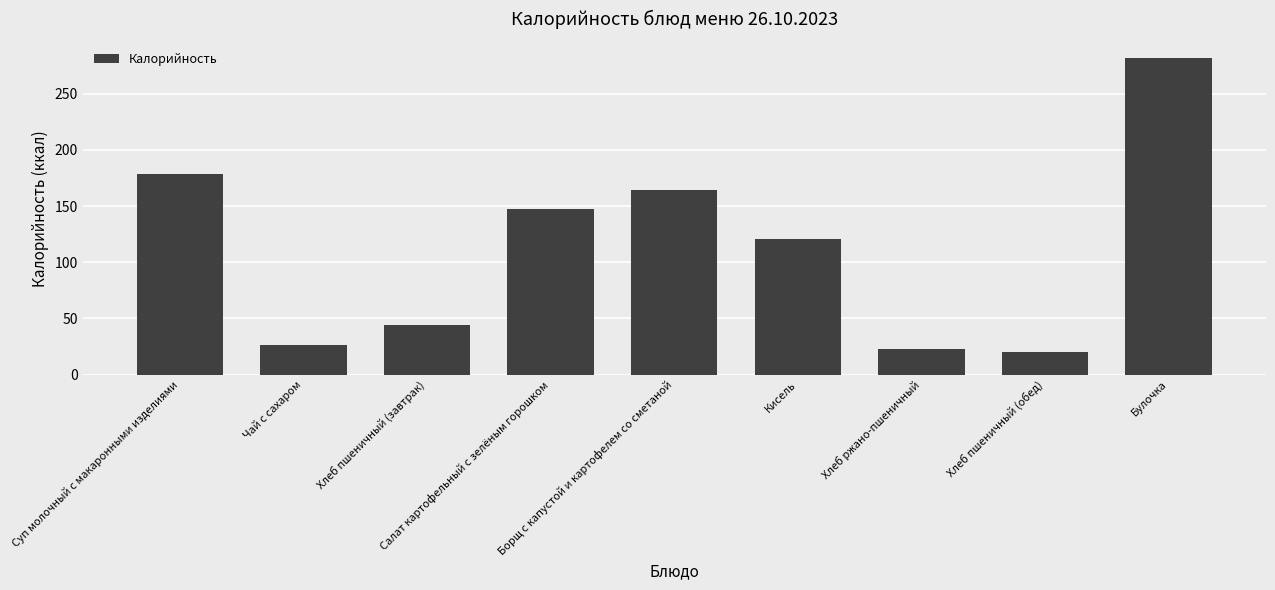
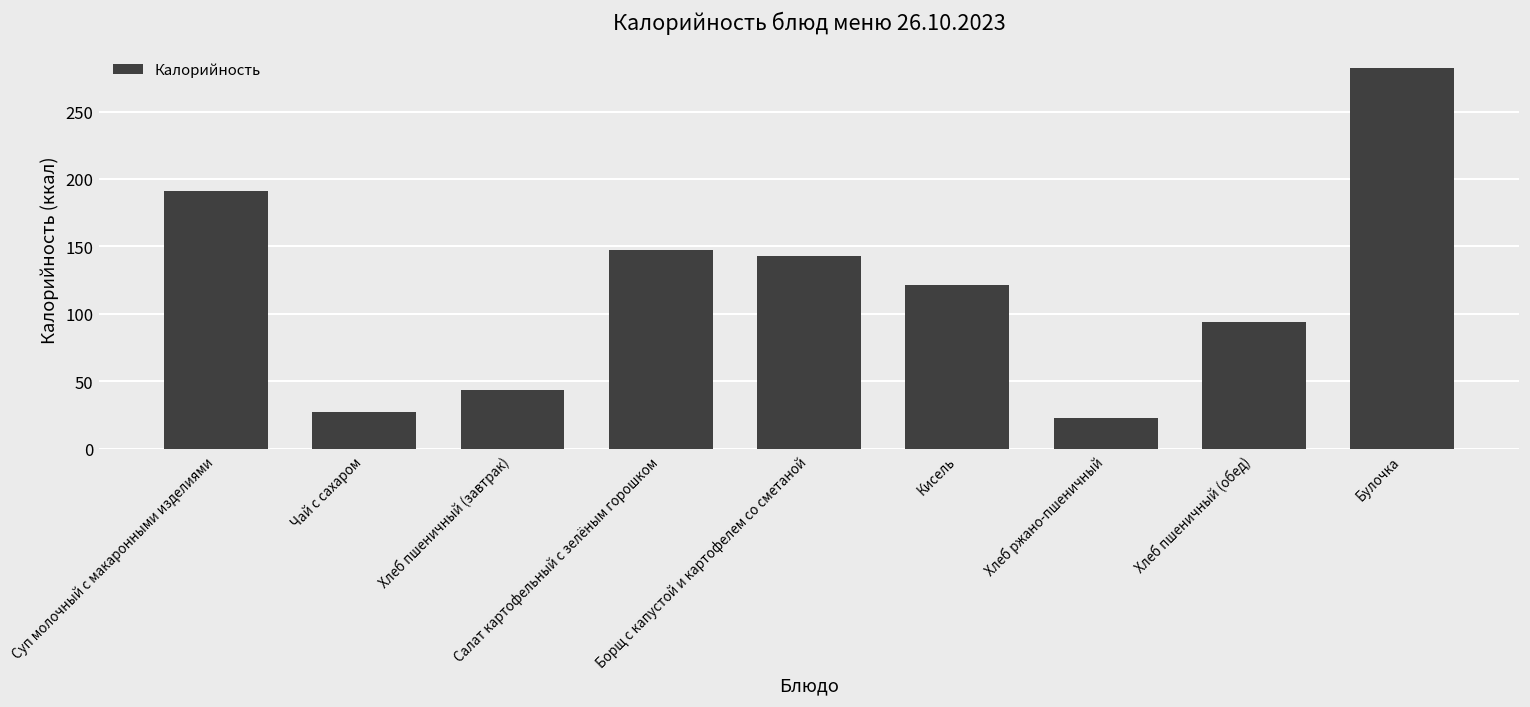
Суп молочный с макаронными изделиями: 179 -> 191
Борщ с капустой и картофелем со сметаной: 164 -> 143
Хлеб пшеничный (обед): 20 -> 94
